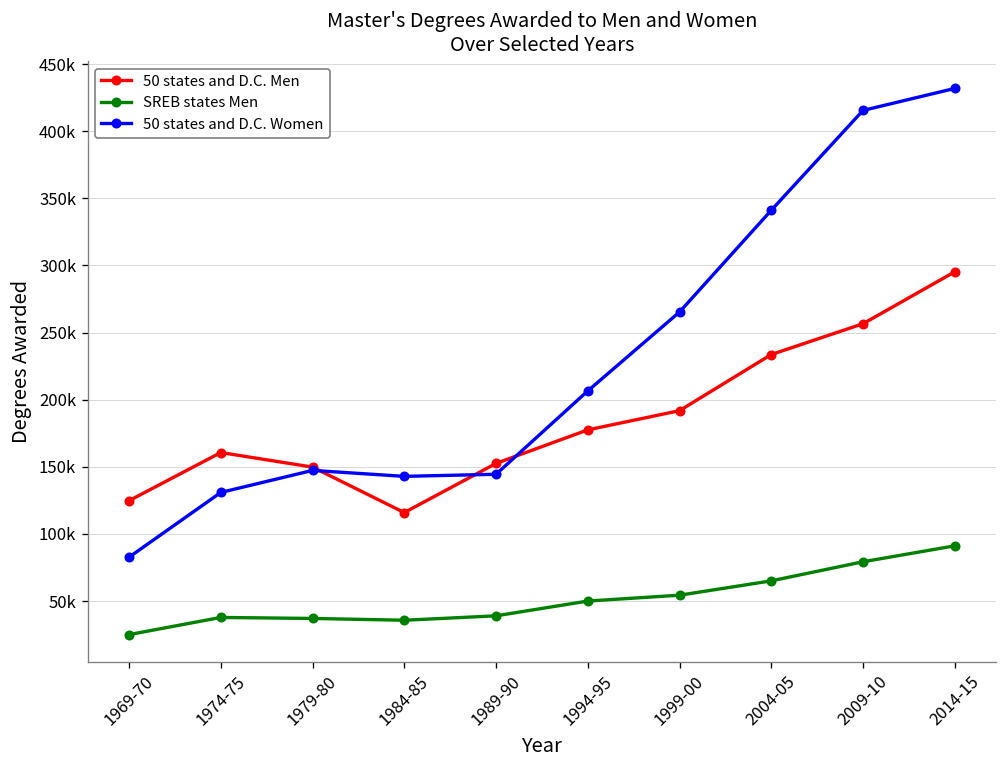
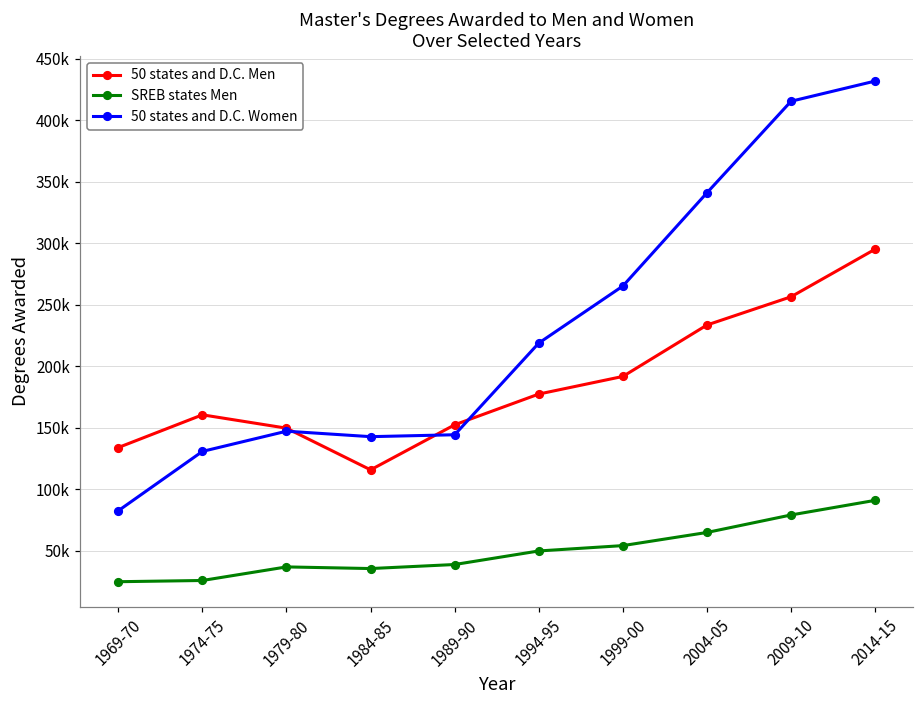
50 states and D.C. Men, 1969-70: 125000 -> 134000
SREB states Men, 1974-75: 38000 -> 26000
50 states and D.C. Women, 1994-95: 206000 -> 219000
